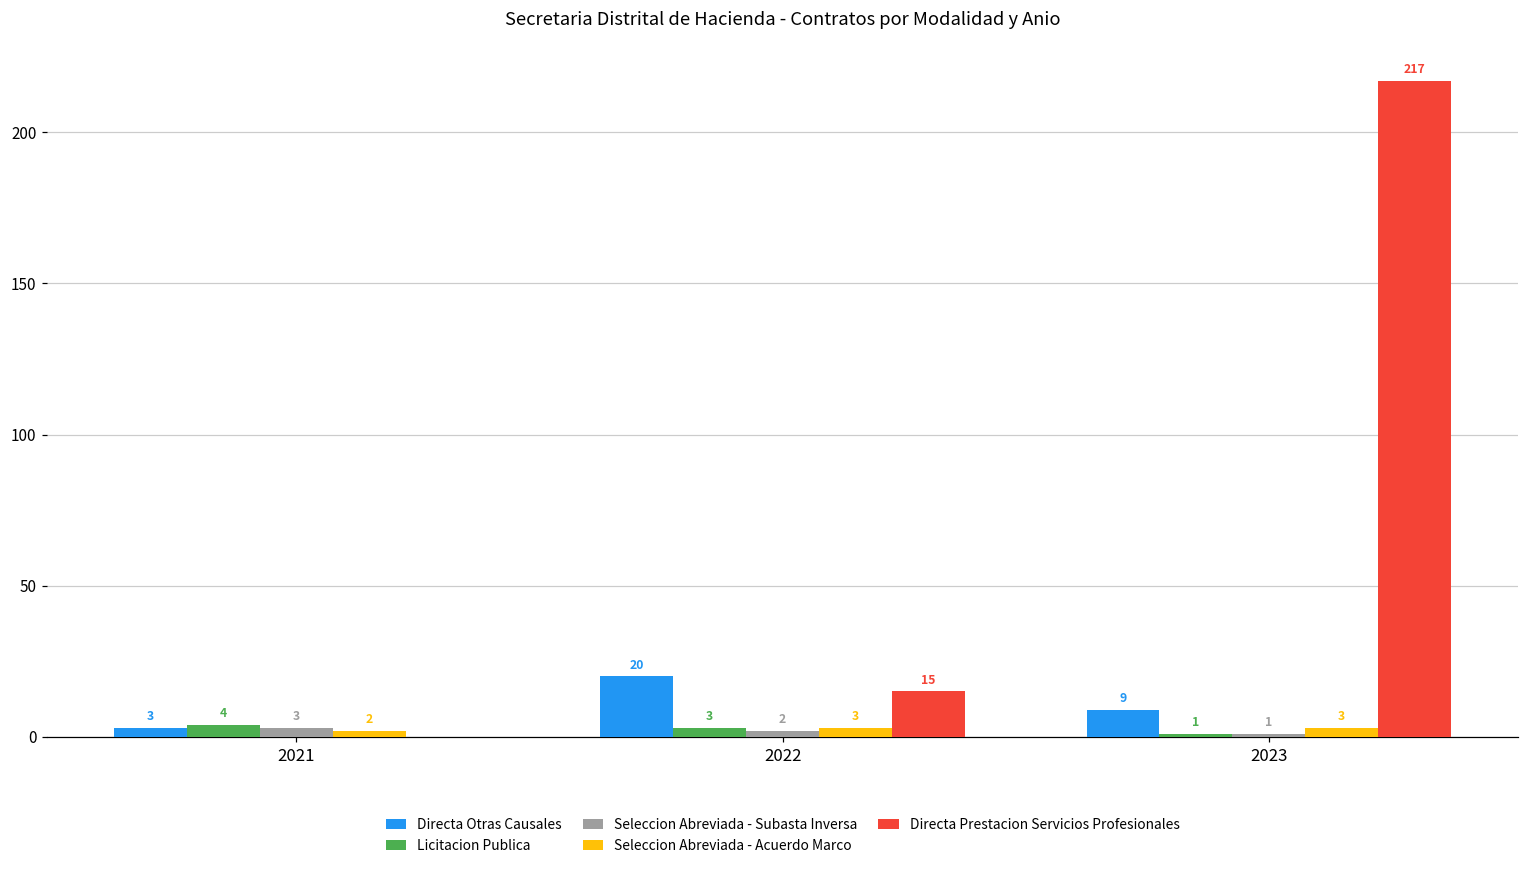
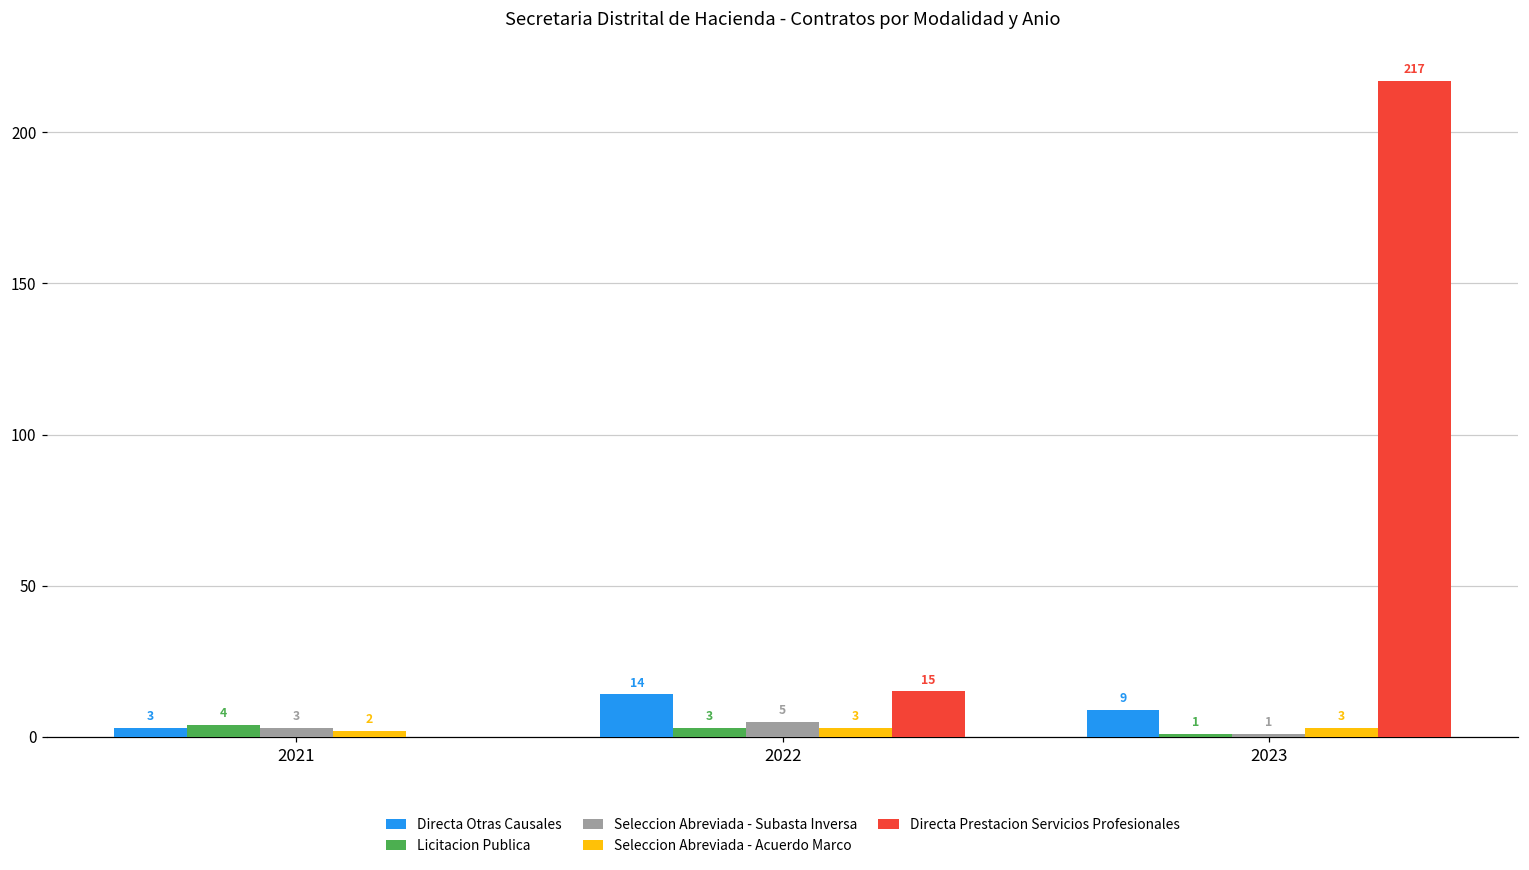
Directa Otras Causales, 2022: 20 -> 14
Seleccion Abreviada - Subasta Inversa, 2022: 2 -> 5
